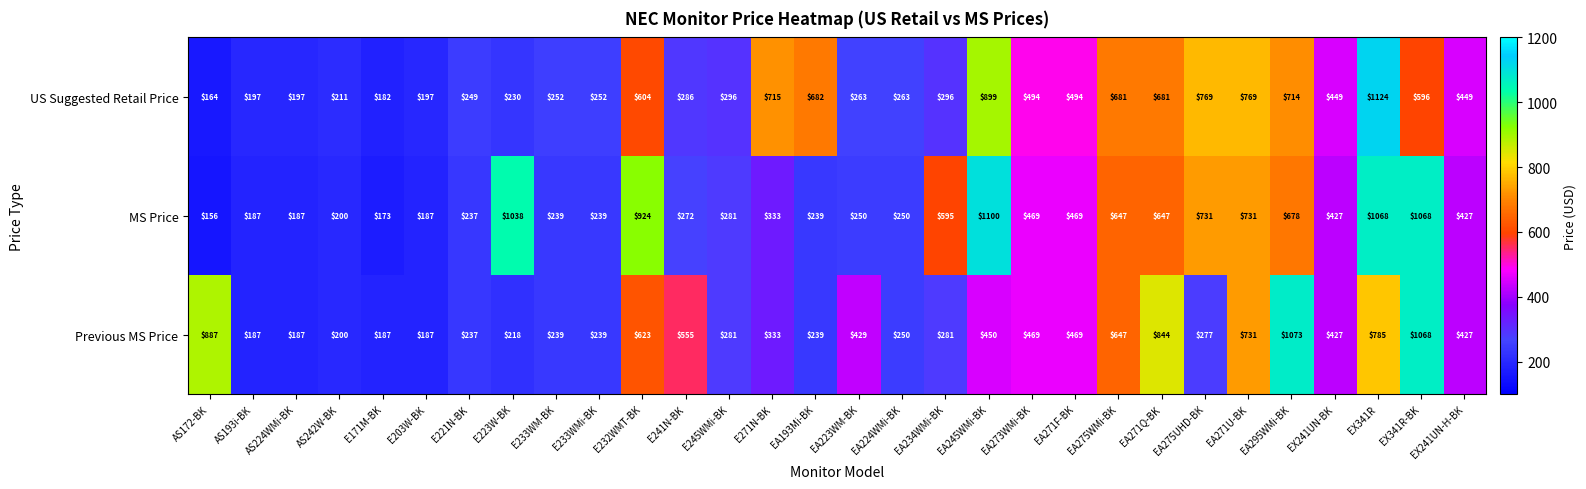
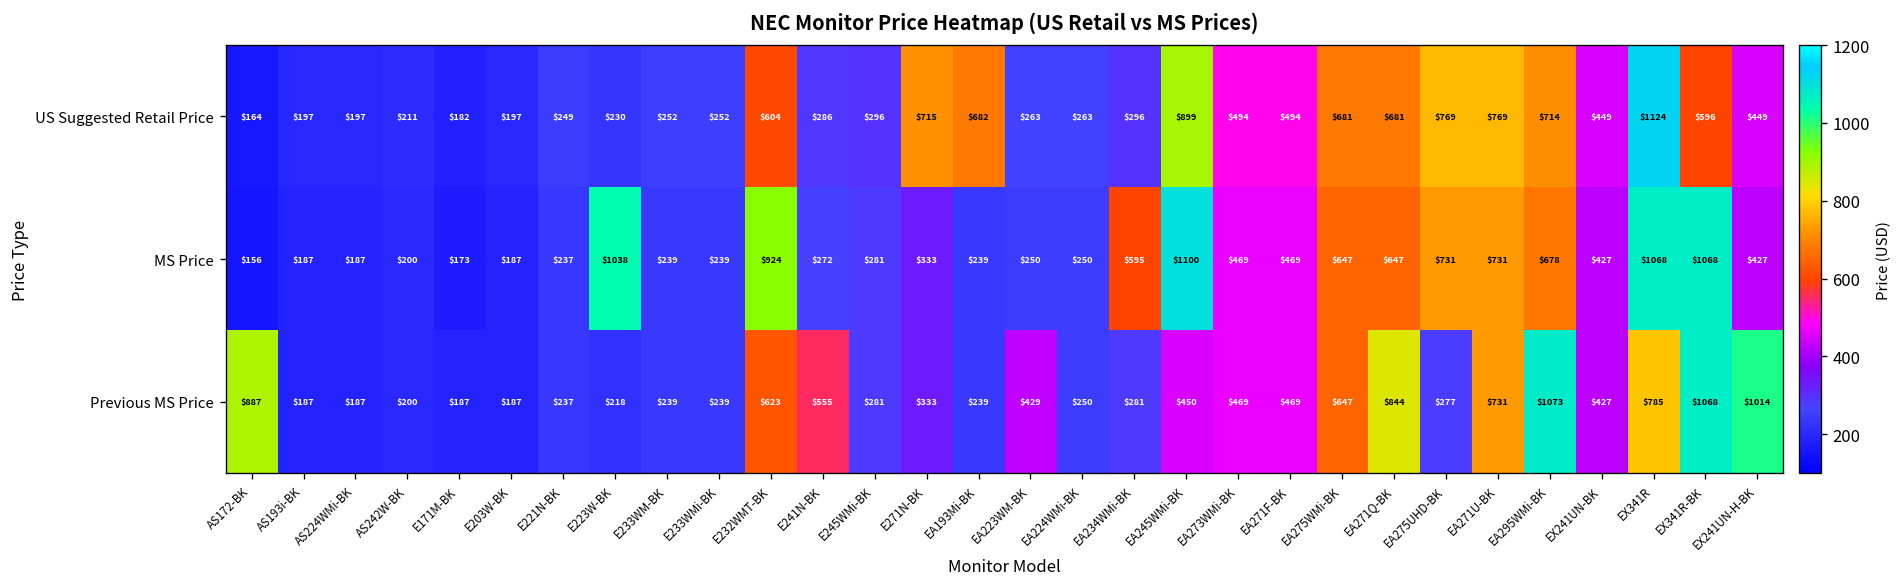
Previous MS Price, EX241UN-H-BK: $427 -> $1014
